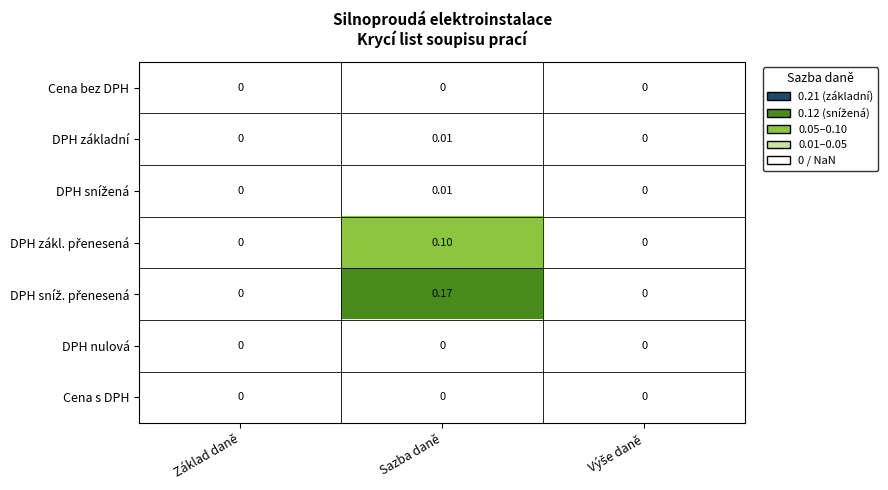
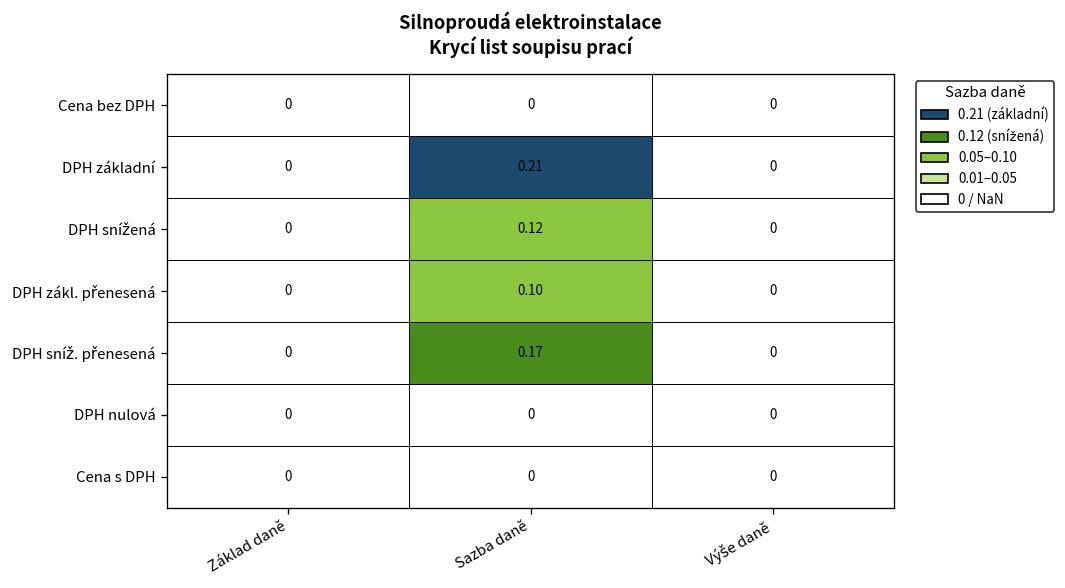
DPH základní, Sazba daně: 0.01 -> 0.21
DPH snížená, Sazba daně: 0.01 -> 0.12
